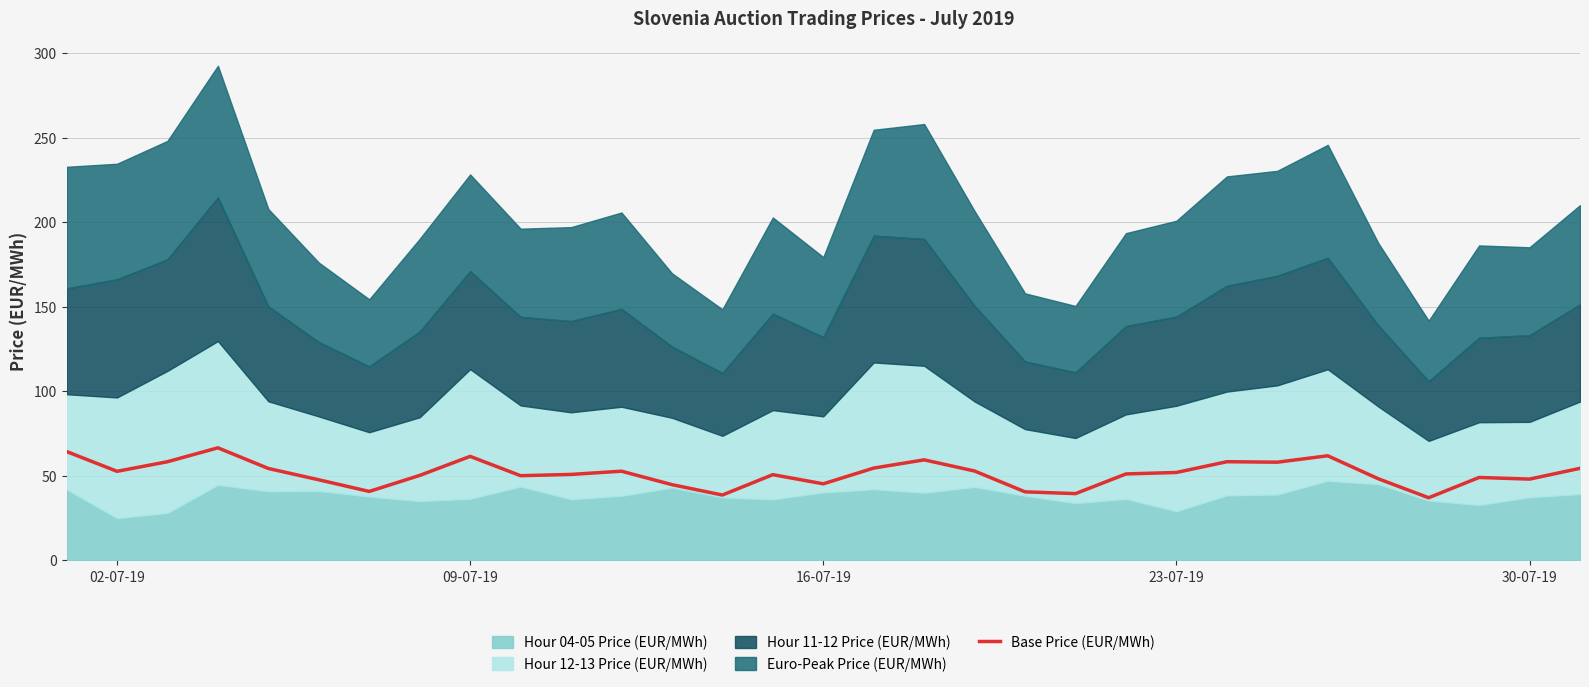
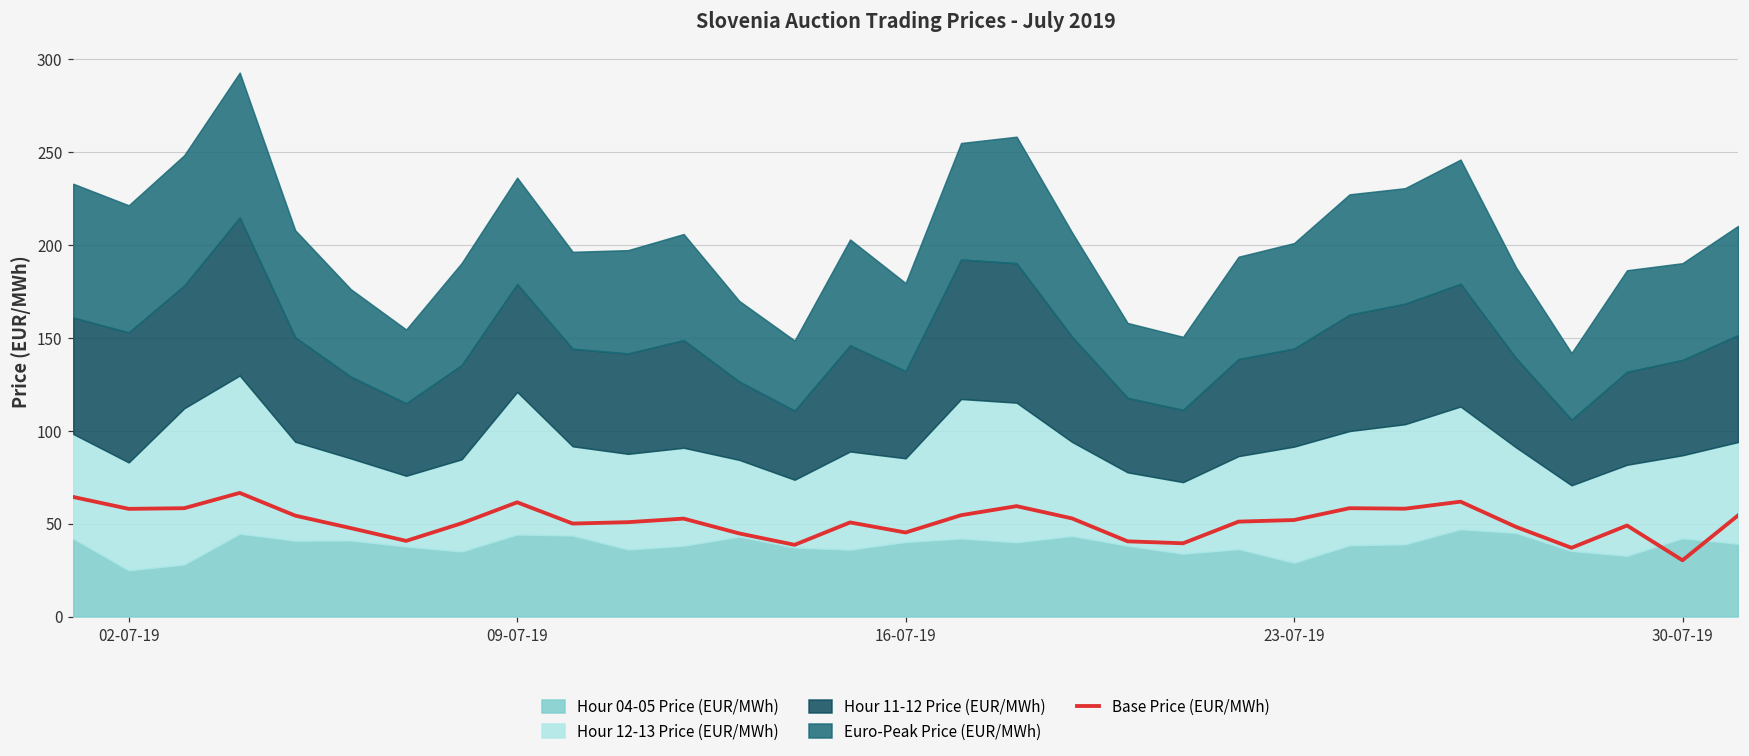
Base Price (EUR/MWh), 02-07-19: 53 -> 58
Hour 12-13 Price (EUR/MWh), 02-07-19: 71 -> 58
Hour 04-05 Price (EUR/MWh), 09-07-19: 36 -> 44
Base Price (EUR/MWh), 30-07-19: 48 -> 30
Hour 04-05 Price (EUR/MWh), 30-07-19: 37 -> 42
